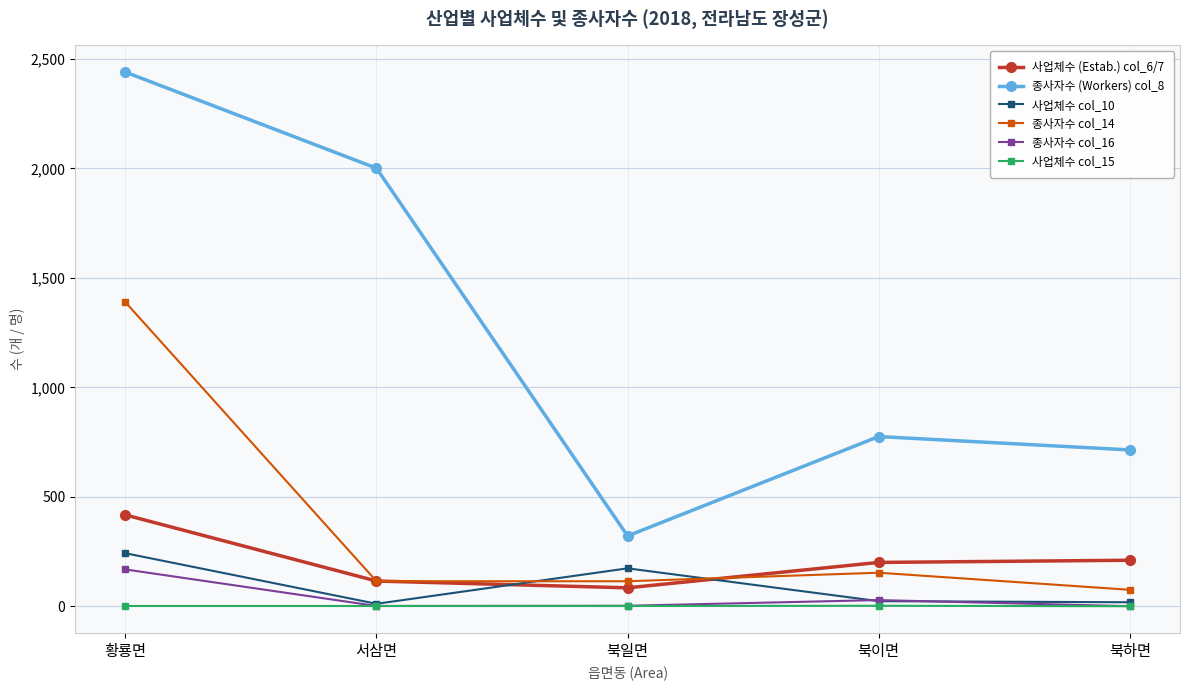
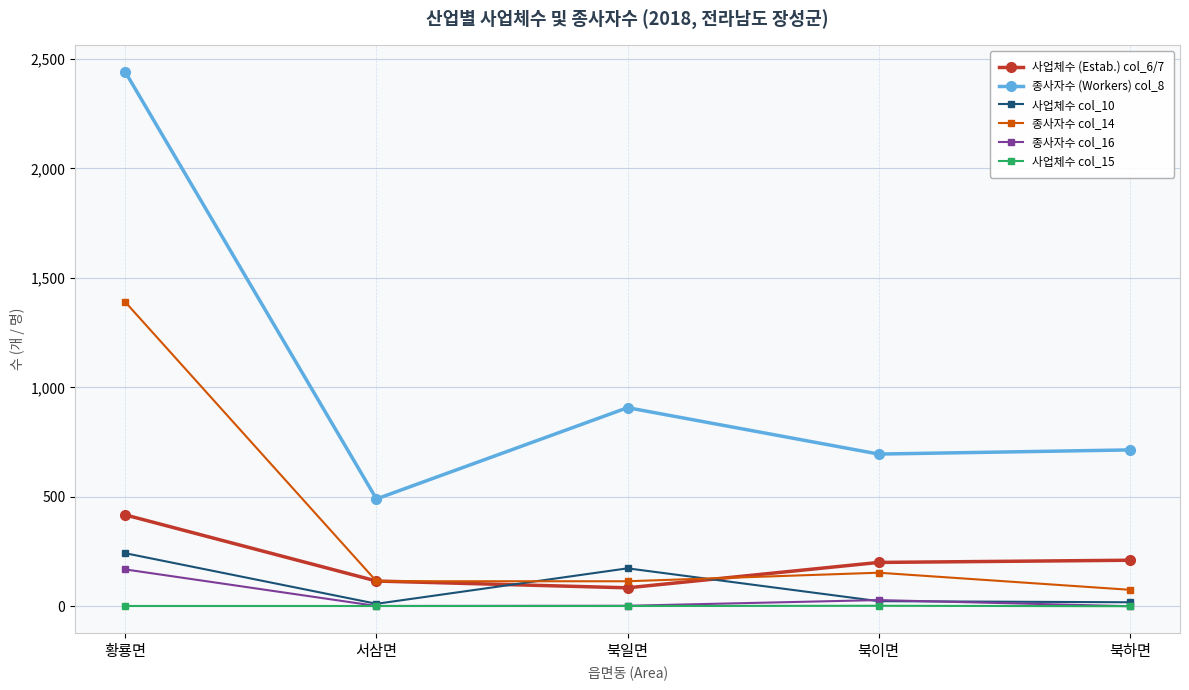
종사자수 (Workers) col_8, 서삼면: 2,000 -> 490
종사자수 (Workers) col_8, 북일면: 320 -> 910
종사자수 (Workers) col_8, 북이면: 780 -> 700
